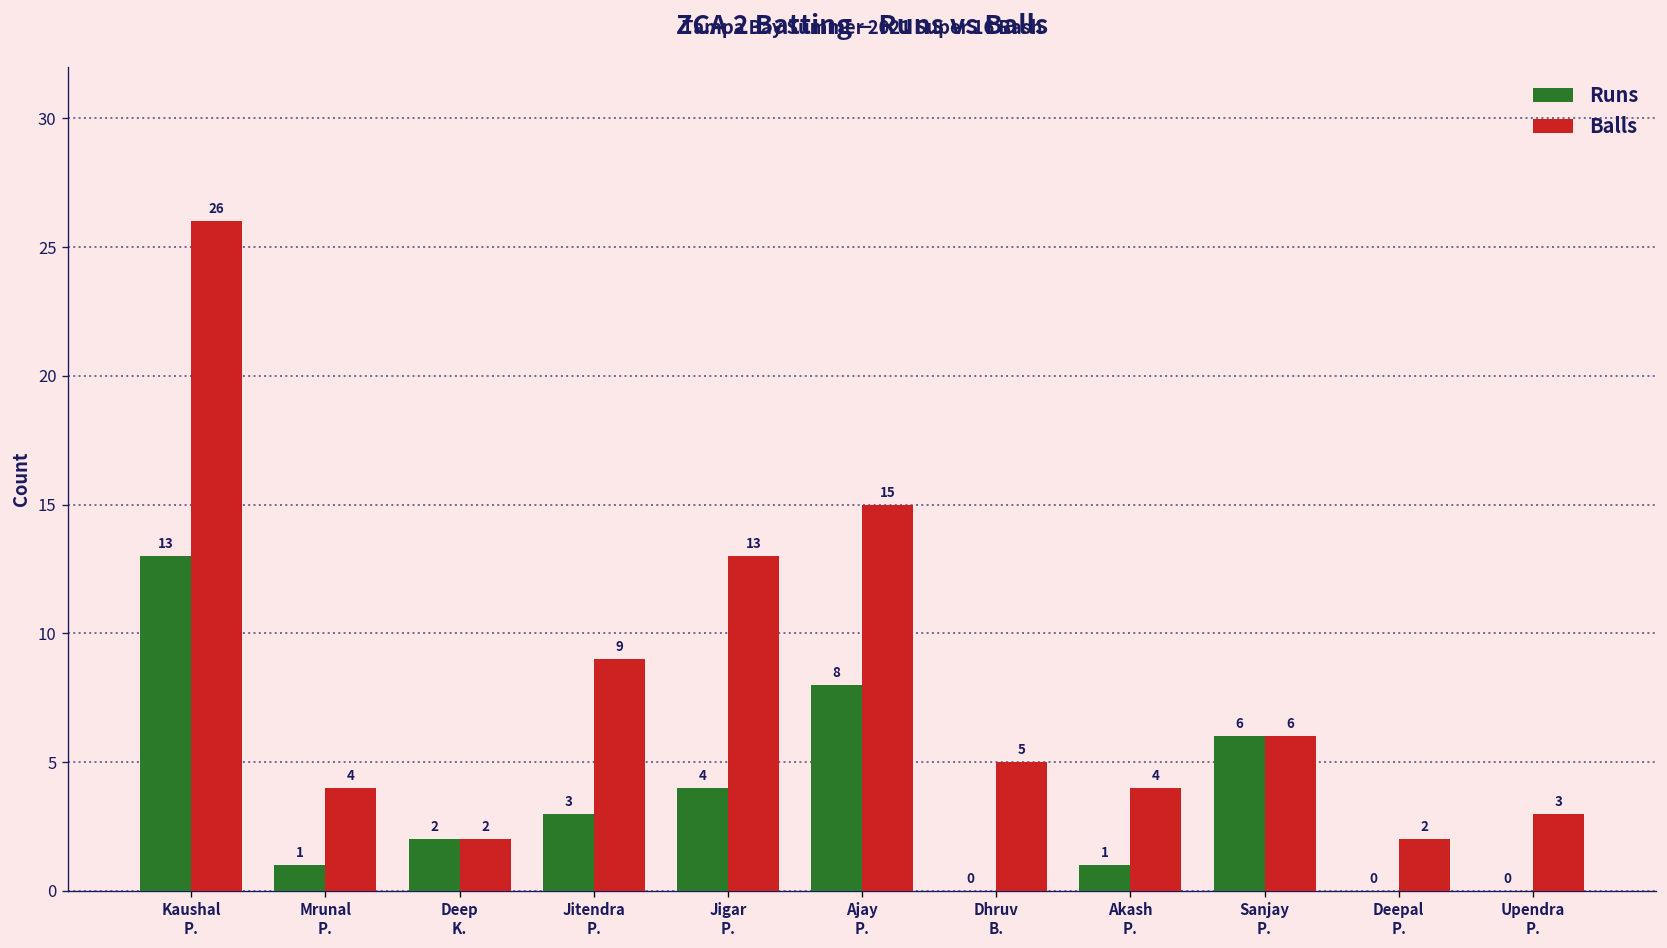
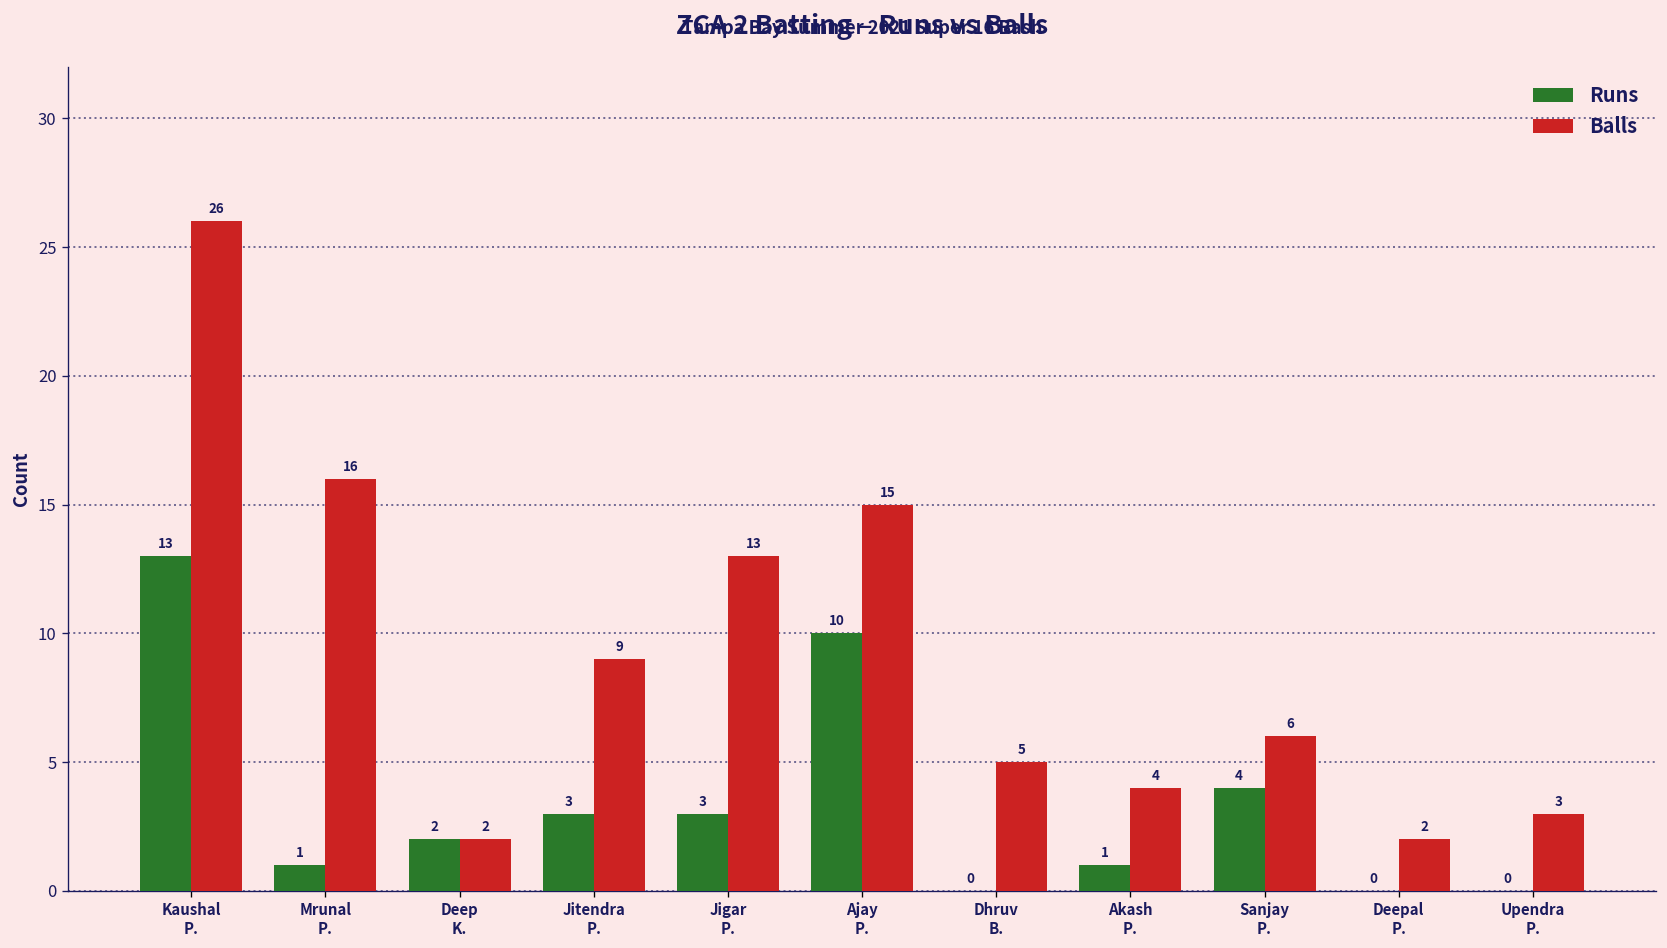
Balls, Mrunal P.: 4 -> 16
Runs, Jigar P.: 4 -> 3
Runs, Ajay P.: 8 -> 10
Runs, Sanjay P.: 6 -> 4
